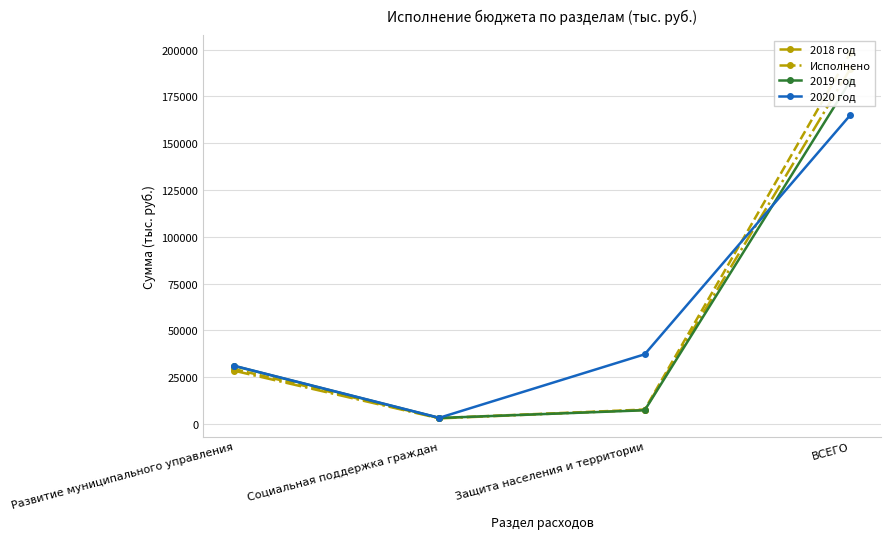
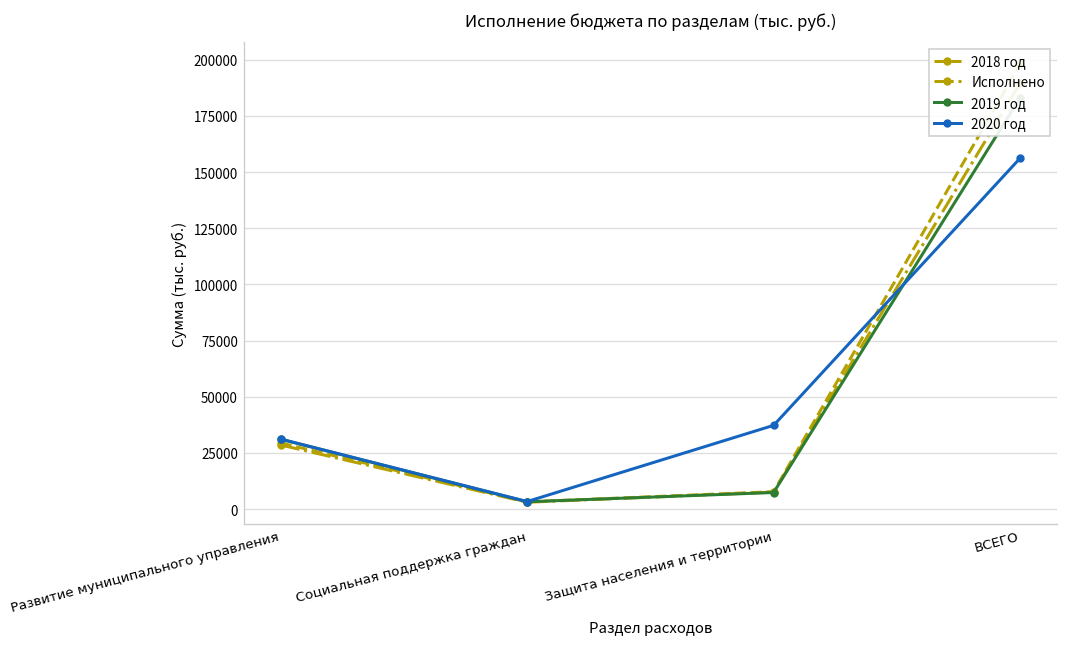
2020 год, ВСЕГО: 165000 -> 156000
